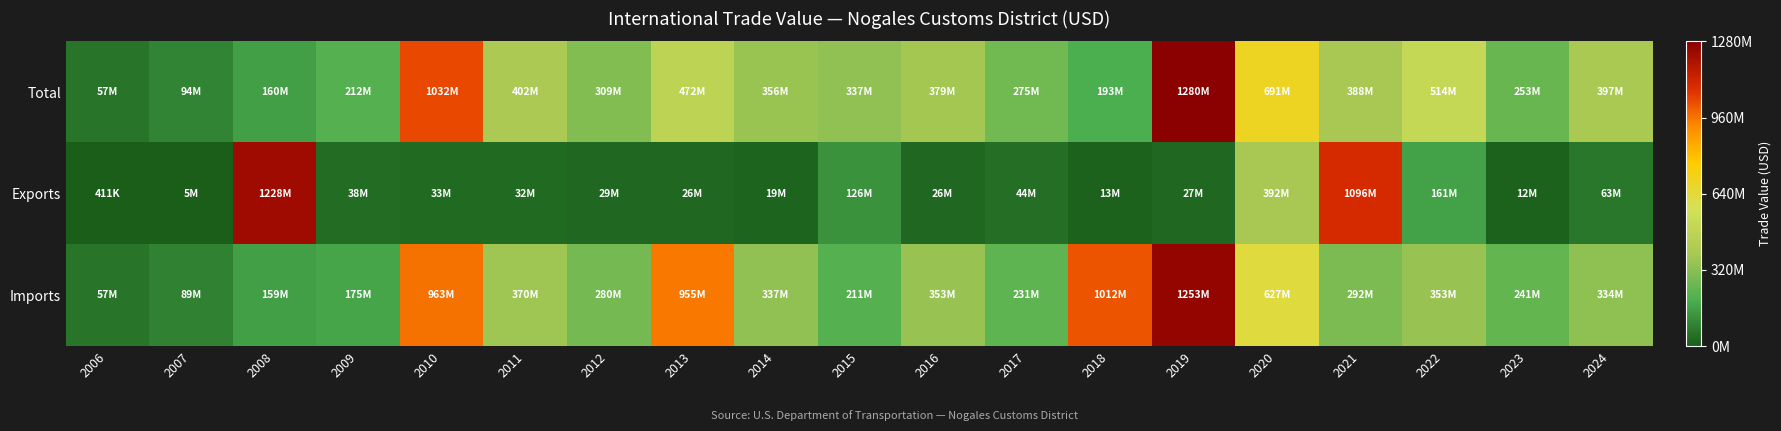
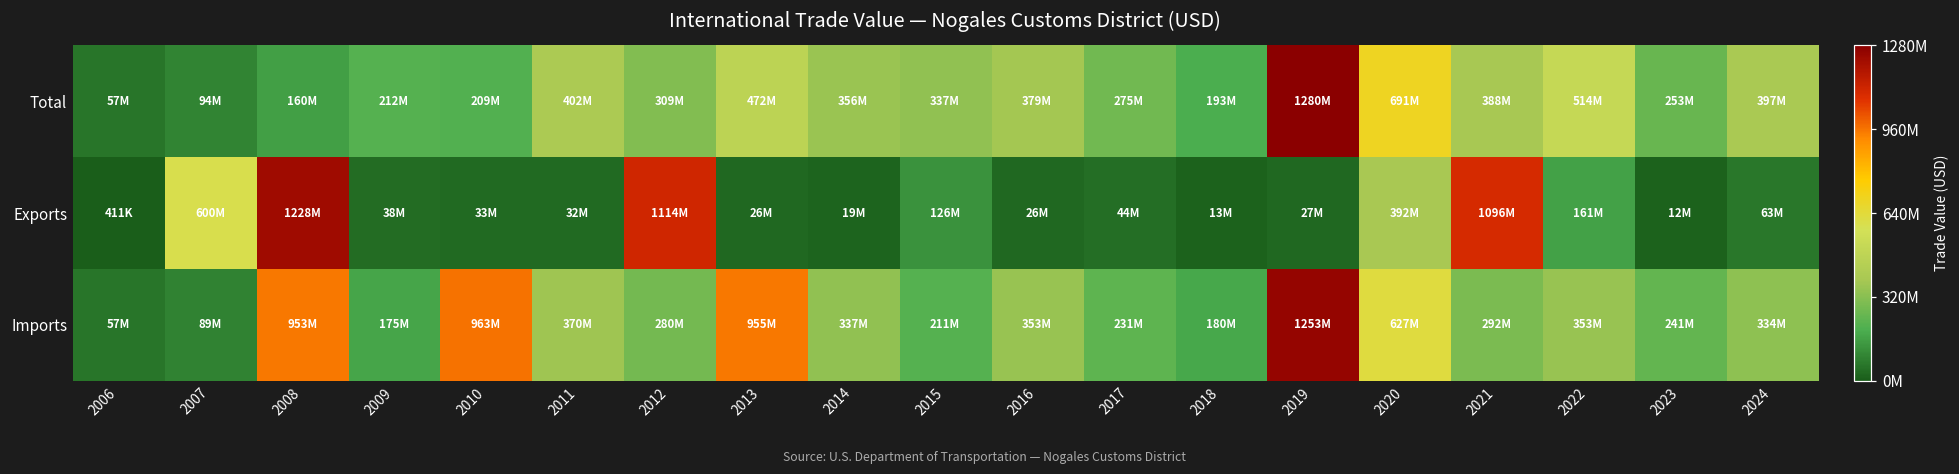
Total, 2010: 1032M -> 209M
Exports, 2007: 5M -> 600M
Exports, 2012: 29M -> 1114M
Imports, 2008: 159M -> 953M
Imports, 2018: 1012M -> 180M
